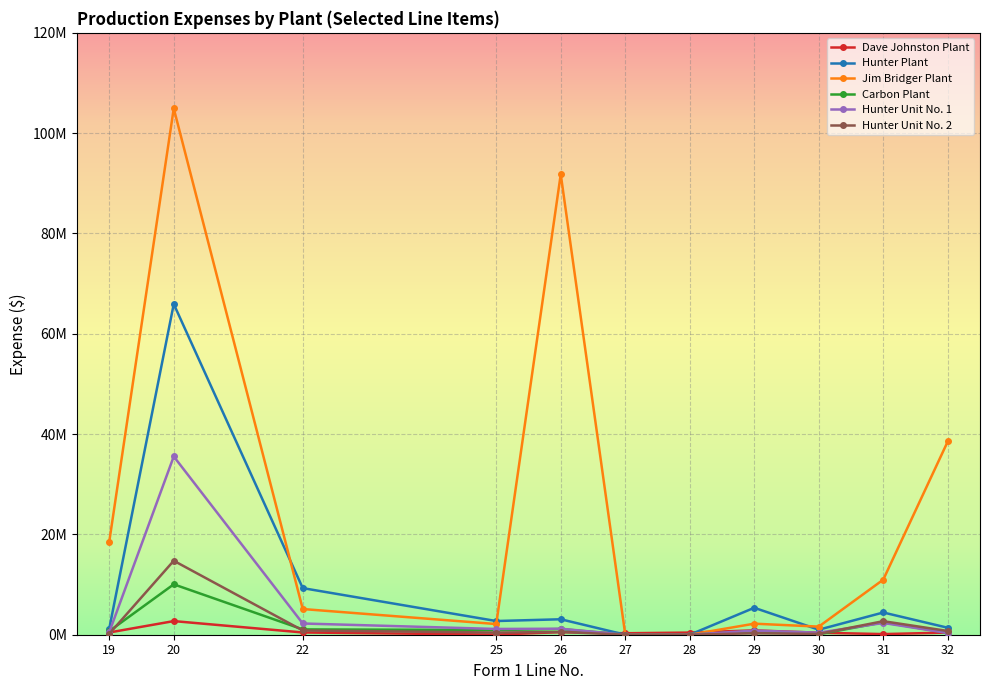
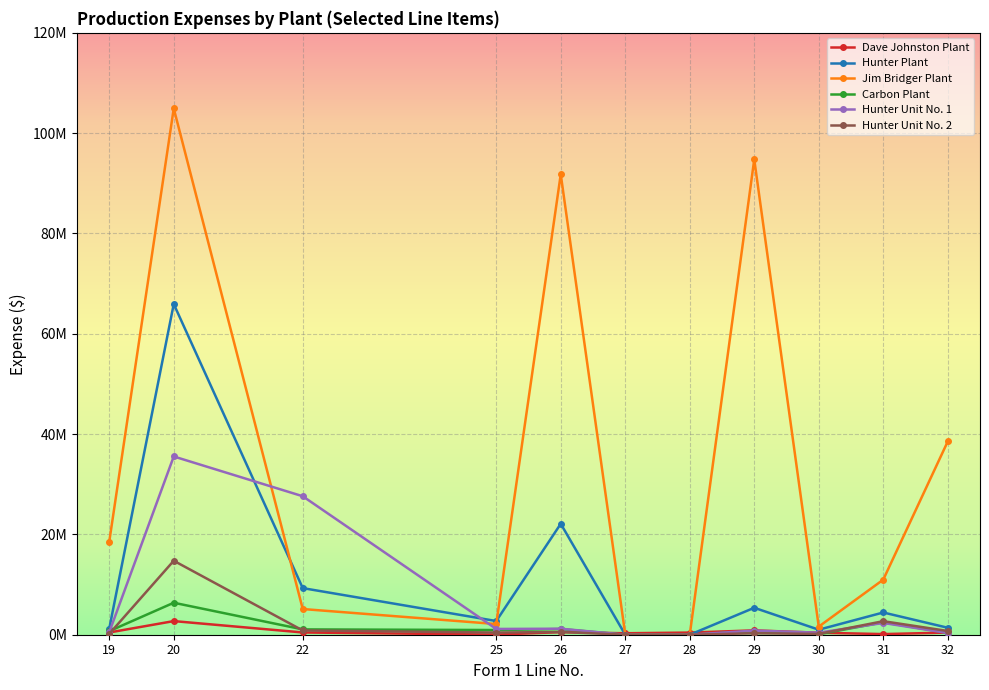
Carbon Plant, 20: 10000000 -> 6000000
Hunter Unit No. 1, 22: 2000000 -> 28000000
Hunter Plant, 26: 3000000 -> 22000000
Jim Bridger Plant, 29: 2000000 -> 95000000
